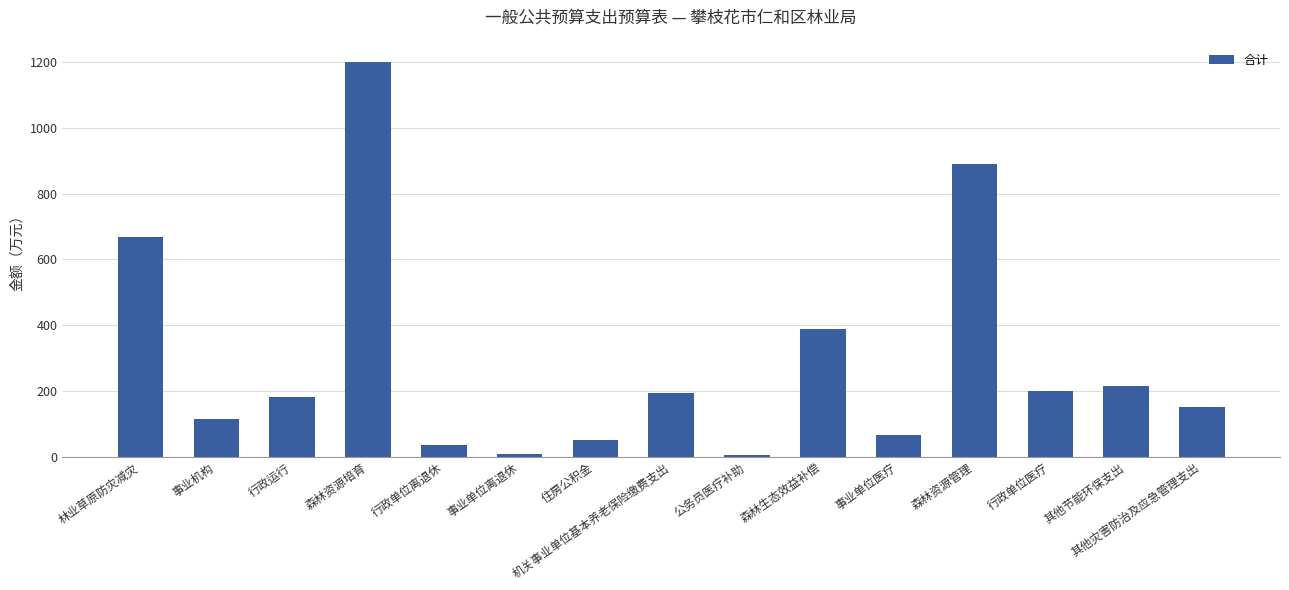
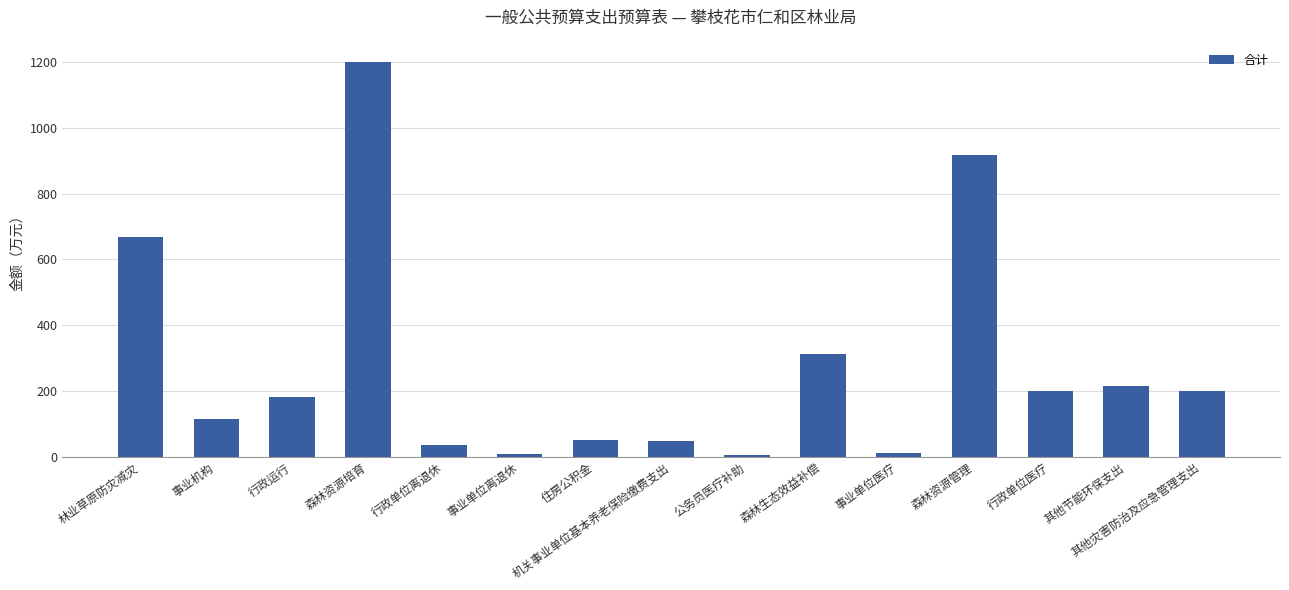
机关事业单位基本养老保险缴费支出: 190 -> 50
森林生态效益补偿: 390 -> 310
事业单位医疗: 70 -> 10
森林资源管理: 890 -> 920
其他灾害防治及应急管理支出: 150 -> 200
